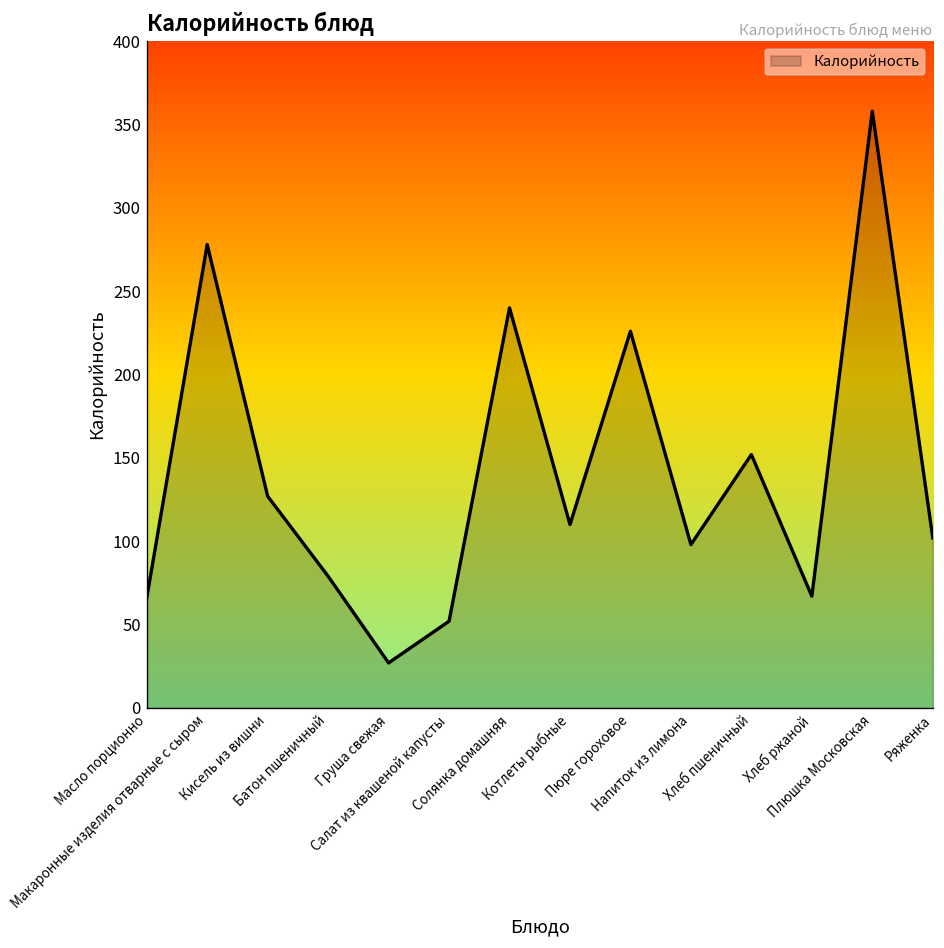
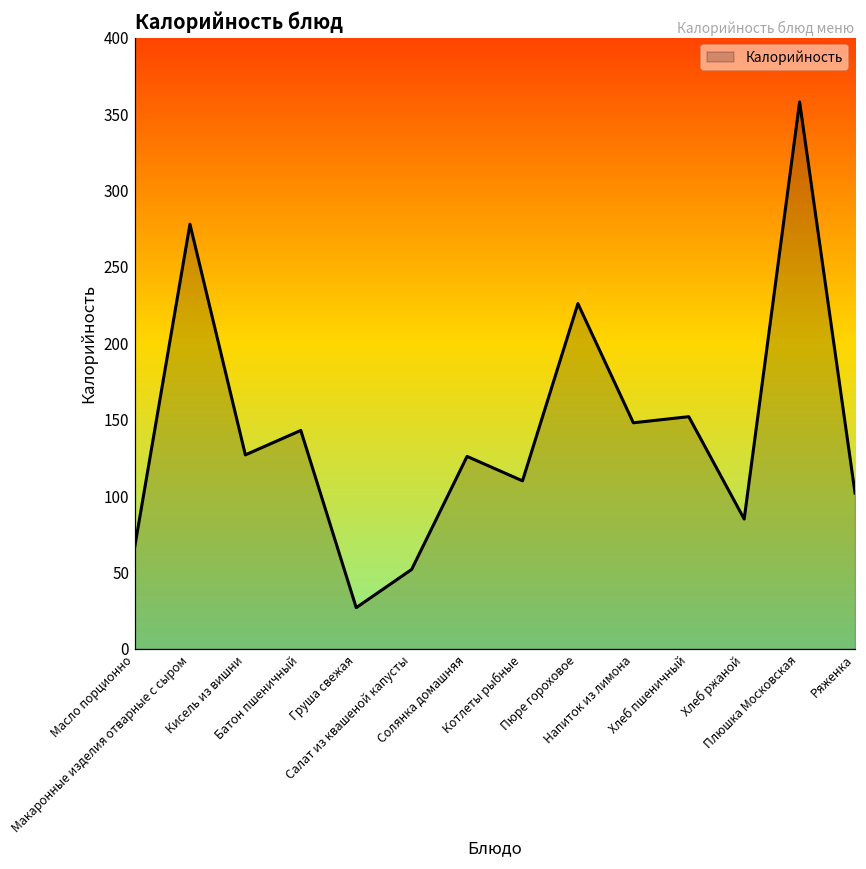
Батон пшеничный: 79 -> 143
Солянка домашняя: 240 -> 126
Напиток из лимона: 98 -> 148
Хлеб ржаной: 67 -> 85
